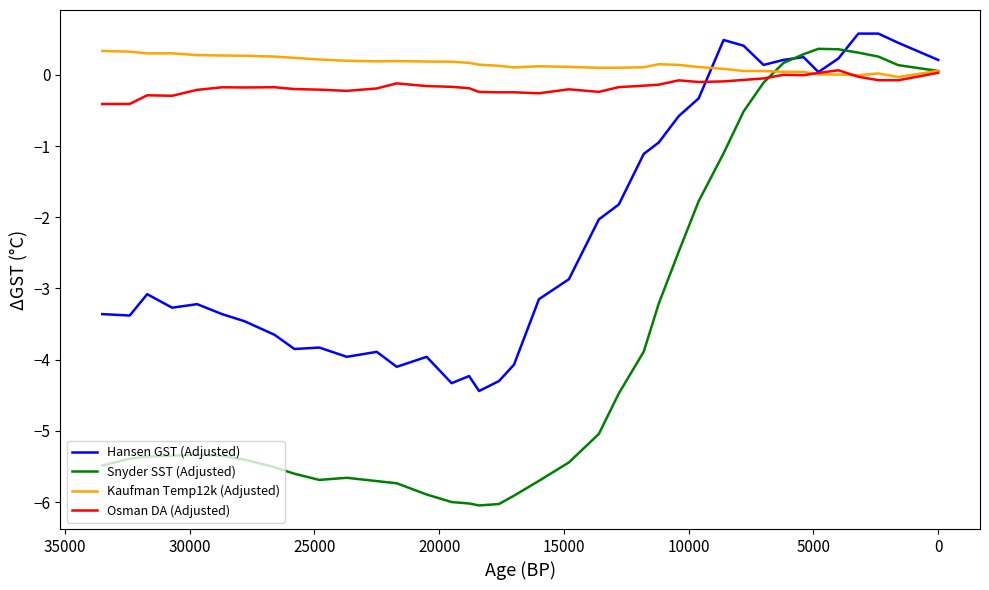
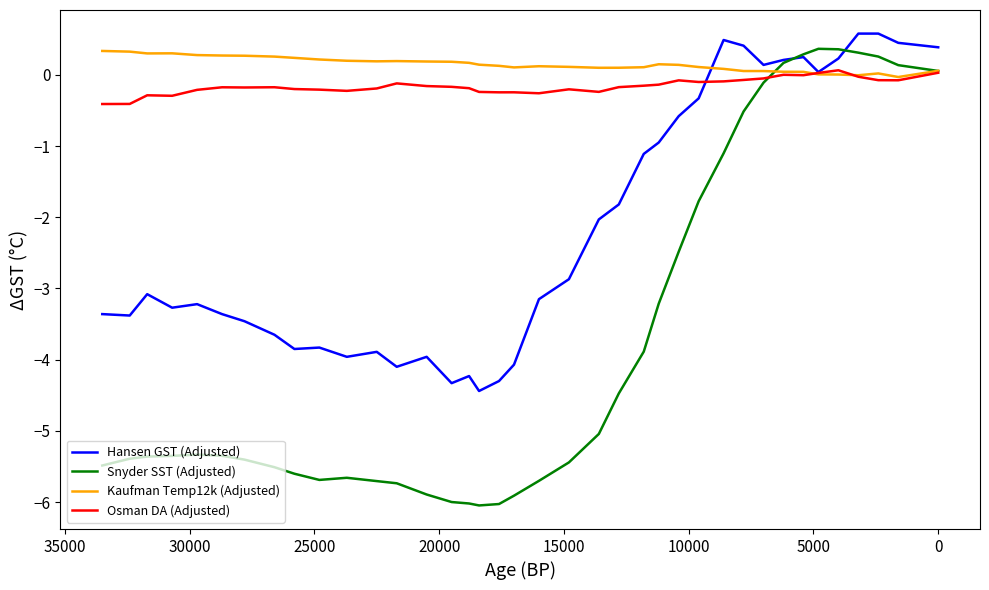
Hansen GST (Adjusted), 0: 0.2 -> 0.4
